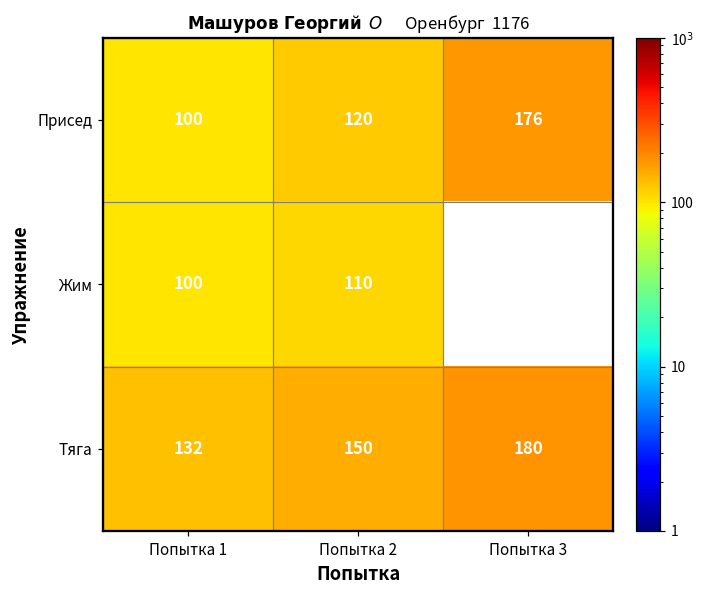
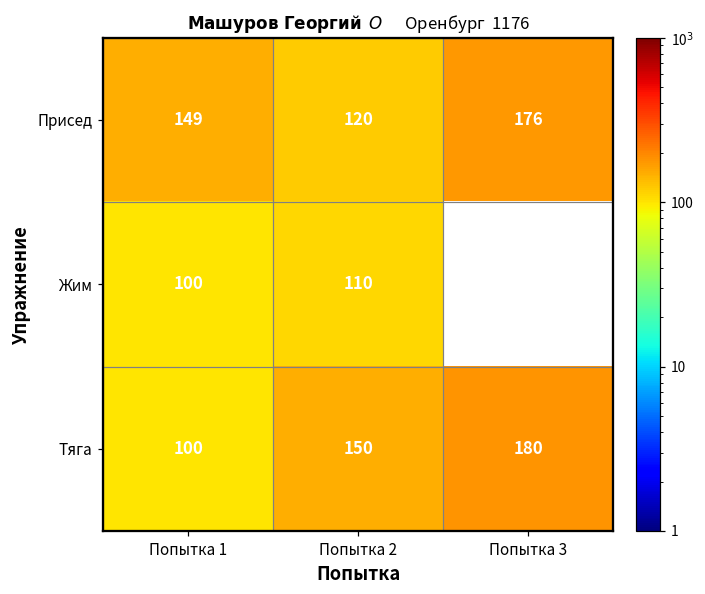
Присед, Попытка 1: 100 -> 149
Тяга, Попытка 1: 132 -> 100
